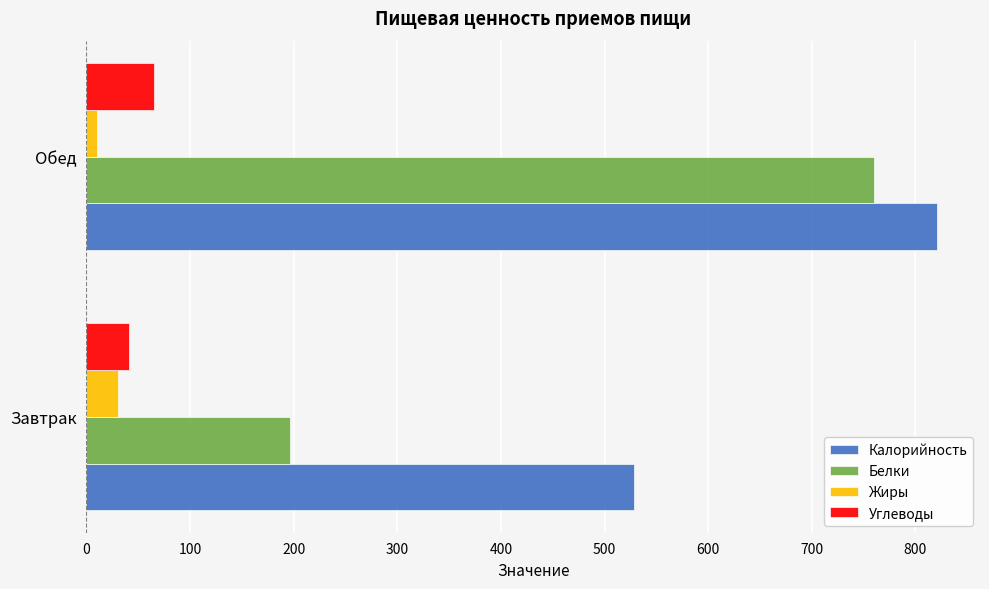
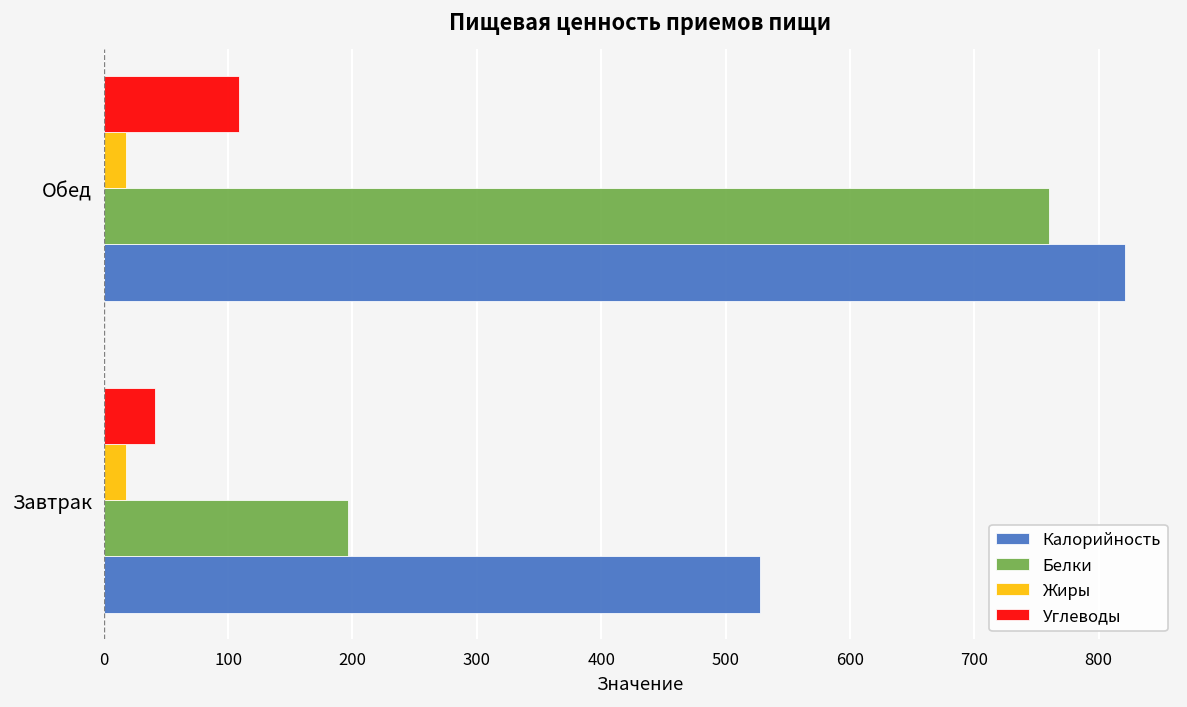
Углеводы, Обед: 65 -> 109
Жиры, Обед: 10 -> 18
Жиры, Завтрак: 31 -> 18
